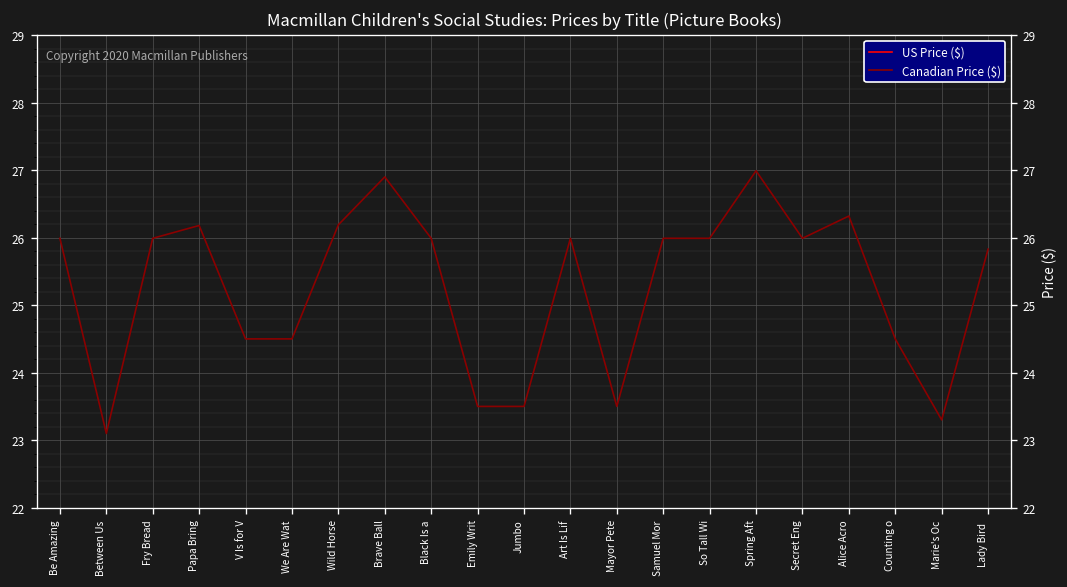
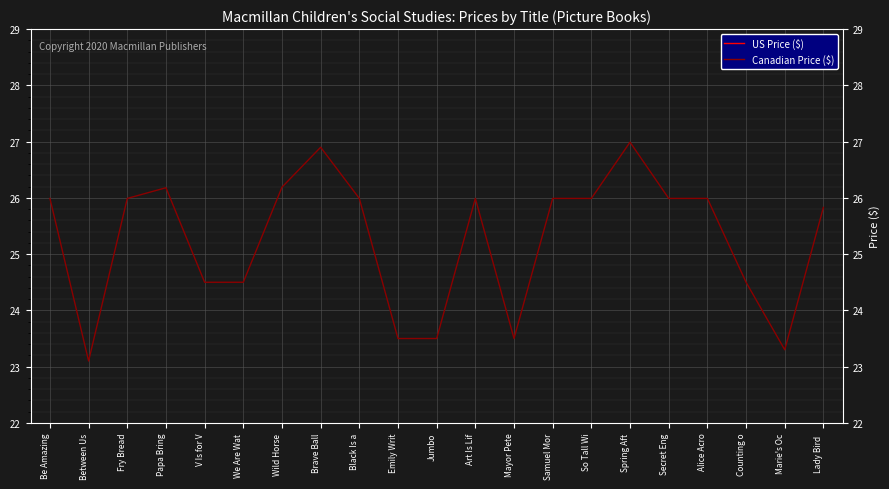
Canadian Price ($), Alice Acro: 26.3 -> 26.0
